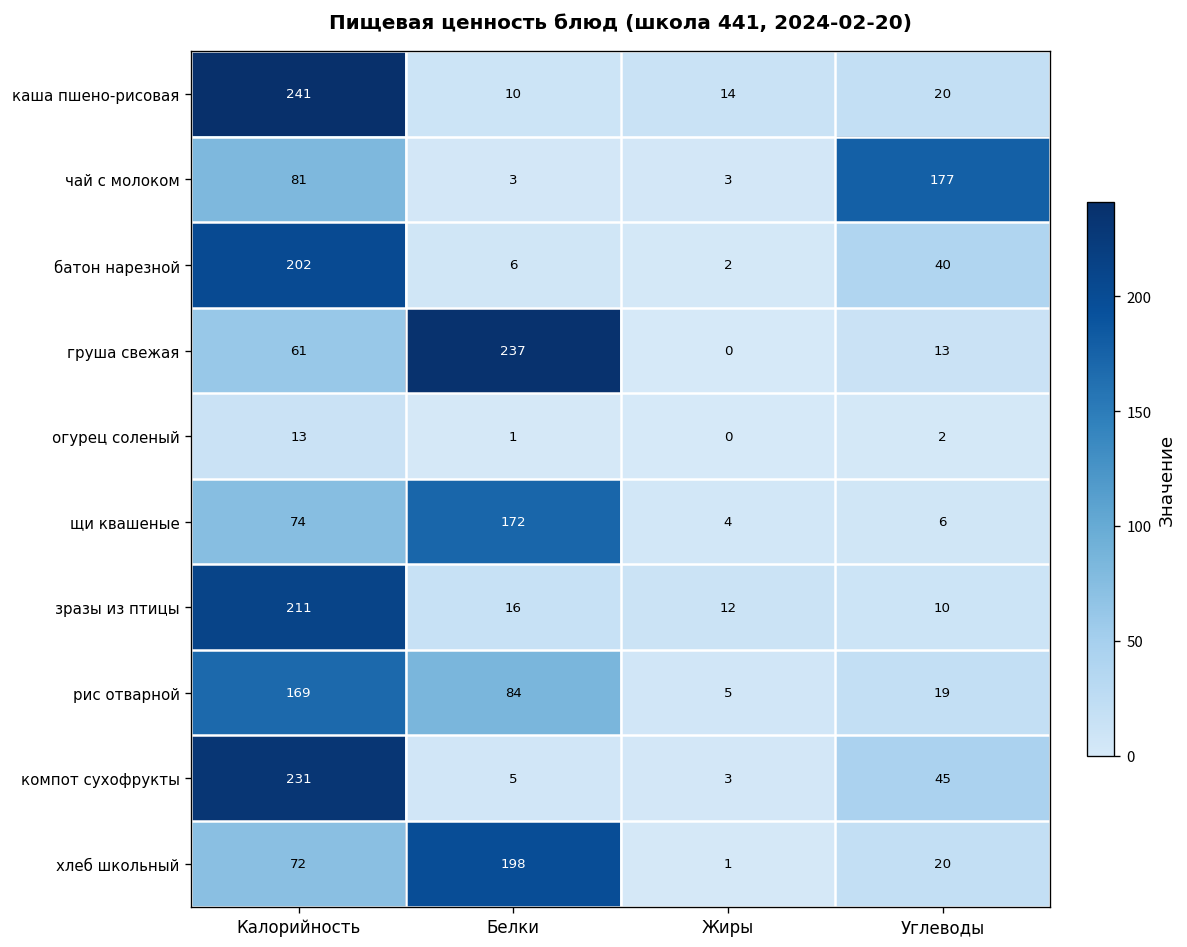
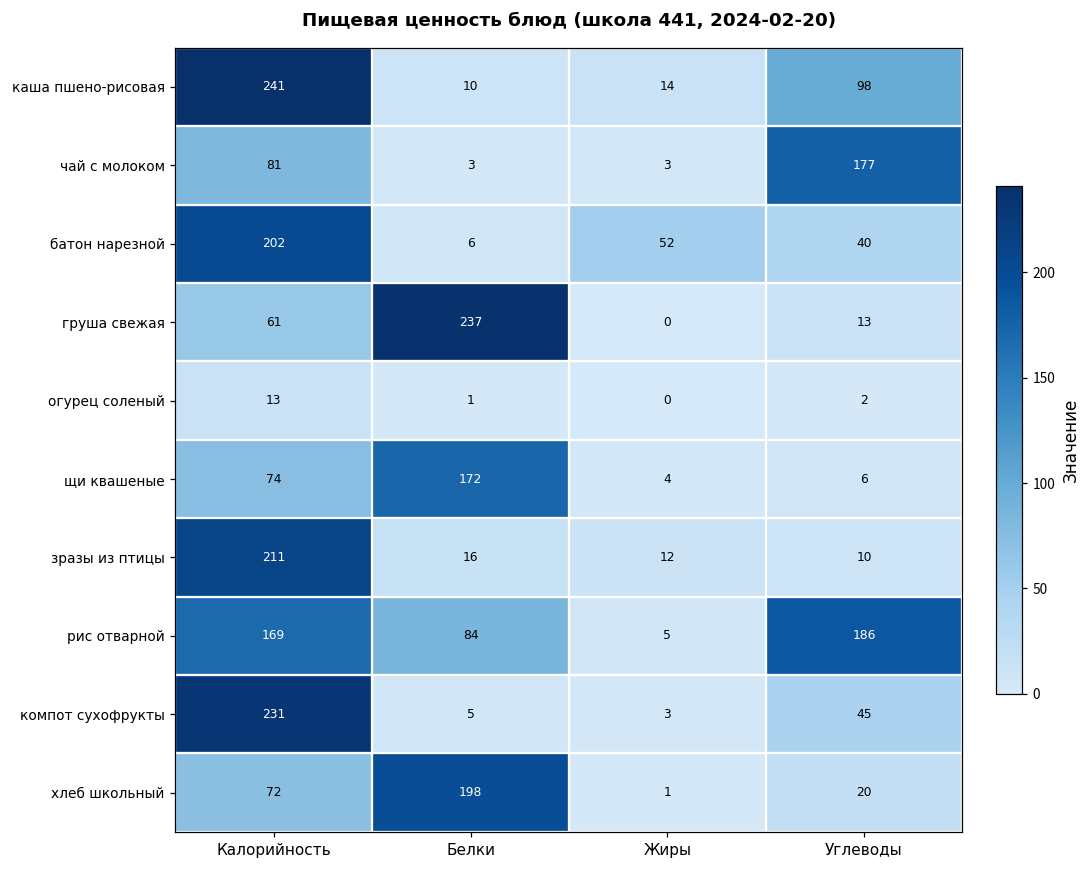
каша пшено-рисовая, Углеводы: 20 -> 98
батон нарезной, Жиры: 2 -> 52
рис отварной, Углеводы: 19 -> 186
